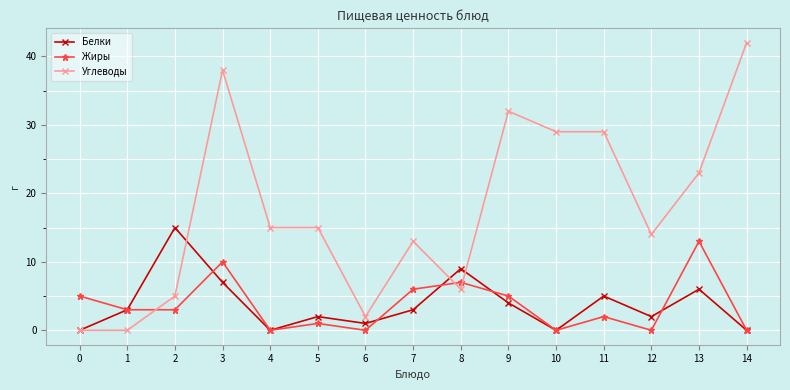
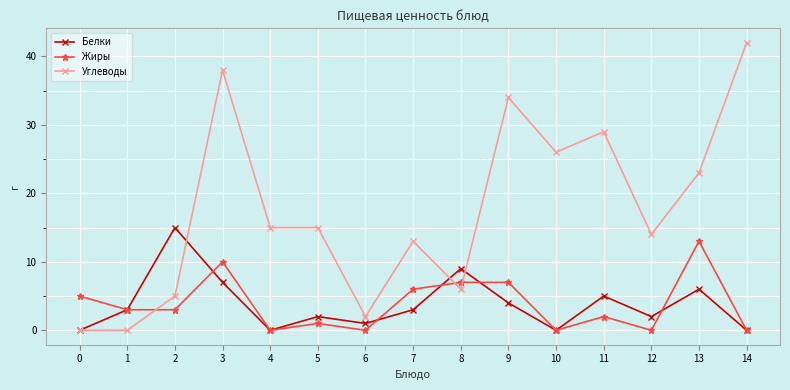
Жиры, 9: 5 -> 7
Углеводы, 9: 32 -> 34
Углеводы, 10: 29 -> 26
